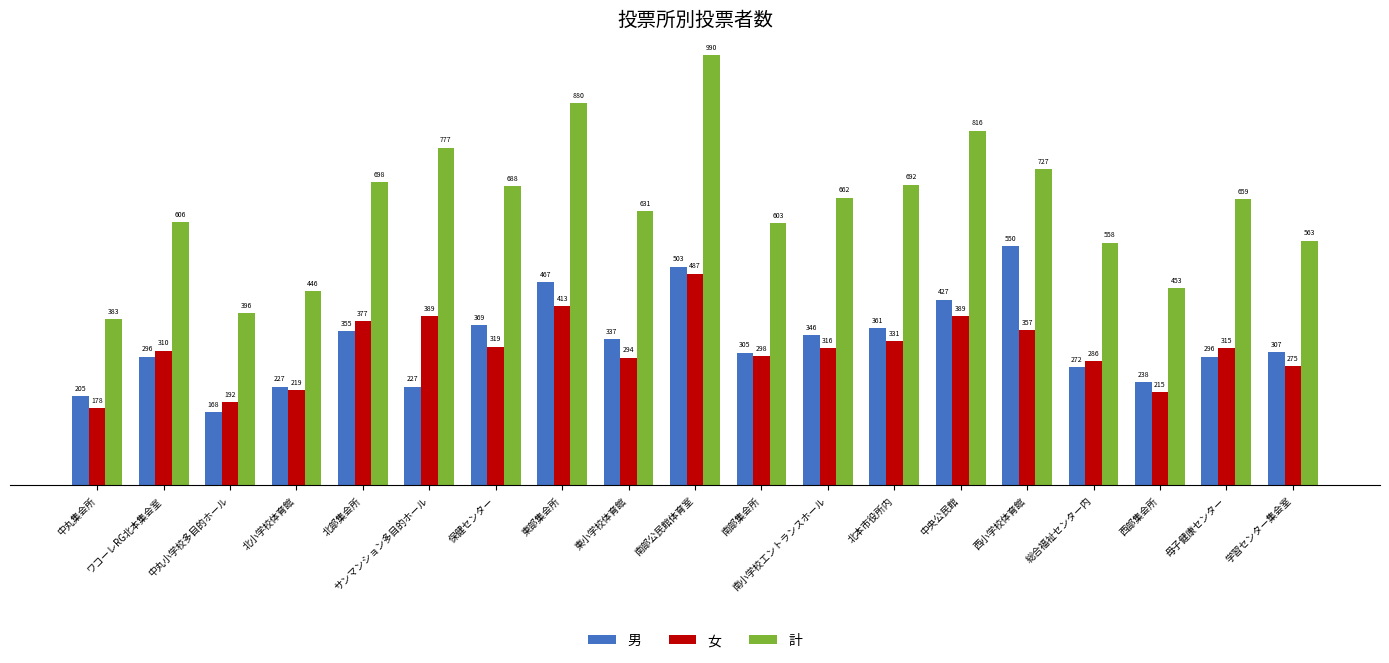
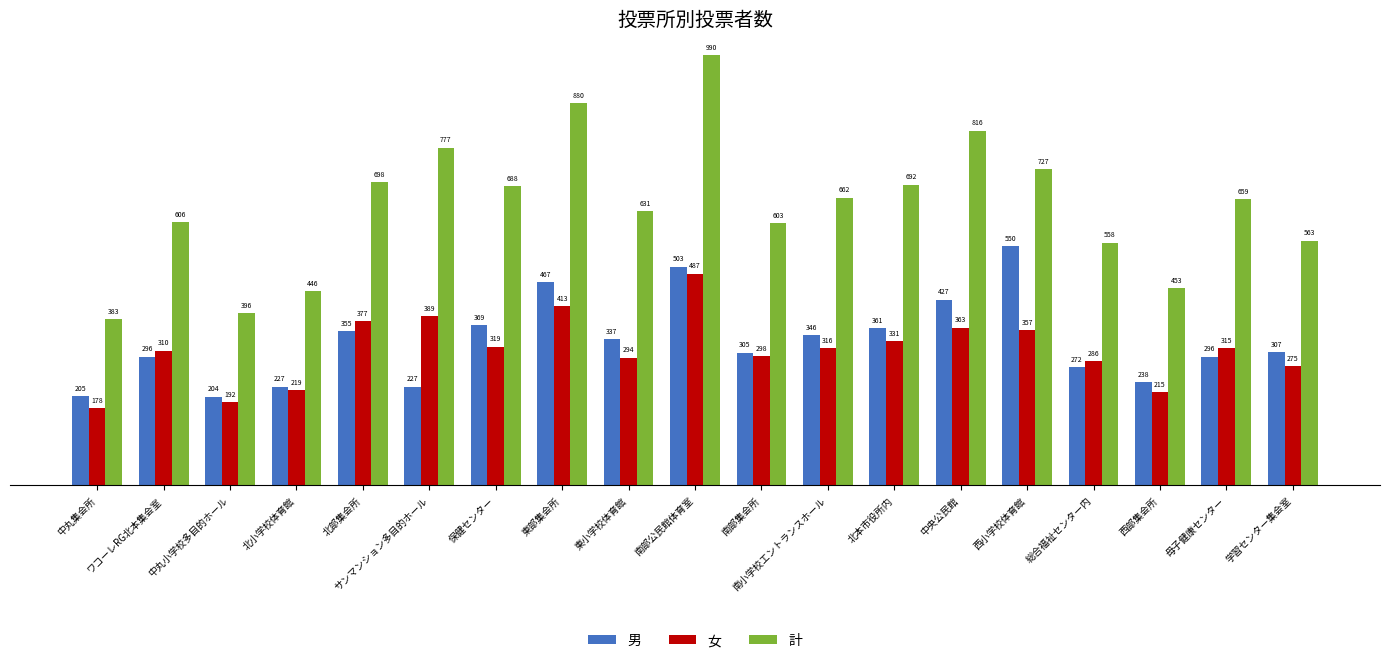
男, 中丸小学校多目的ホール: 168 -> 204
女, 中央公民館: 389 -> 363
